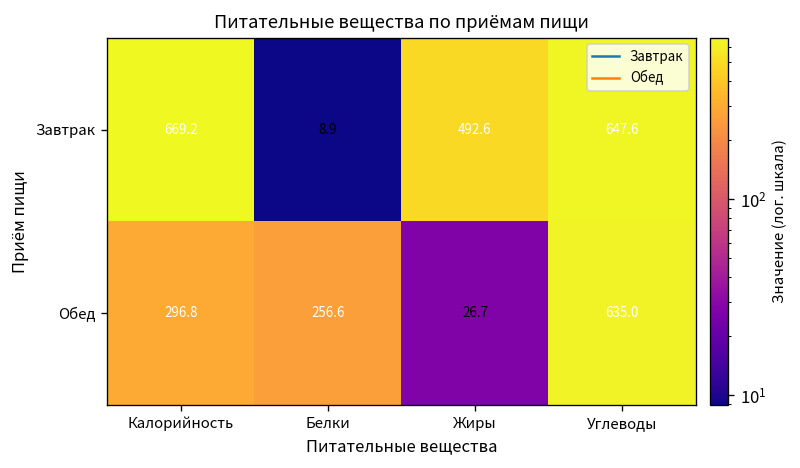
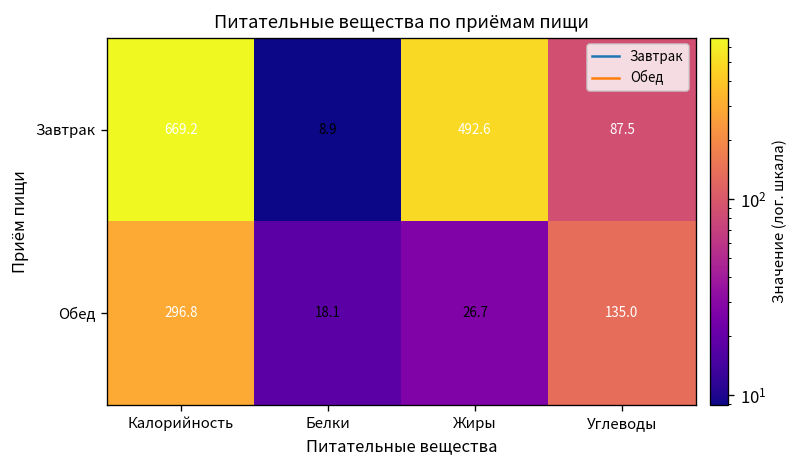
Завтрак, Углеводы: 647.6 -> 87.5
Обед, Белки: 256.6 -> 18.1
Обед, Углеводы: 635.0 -> 135.0
